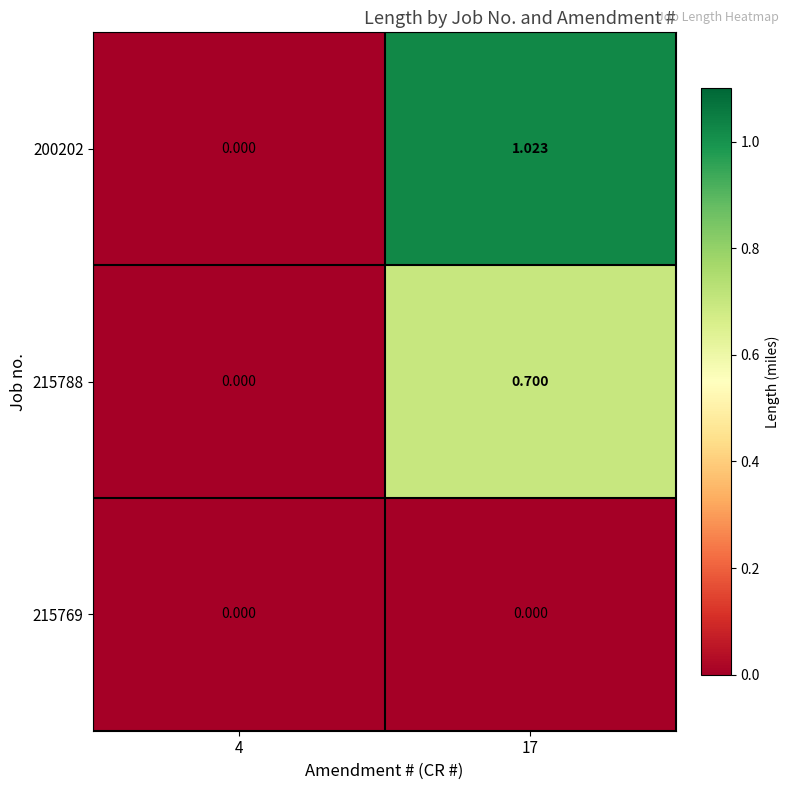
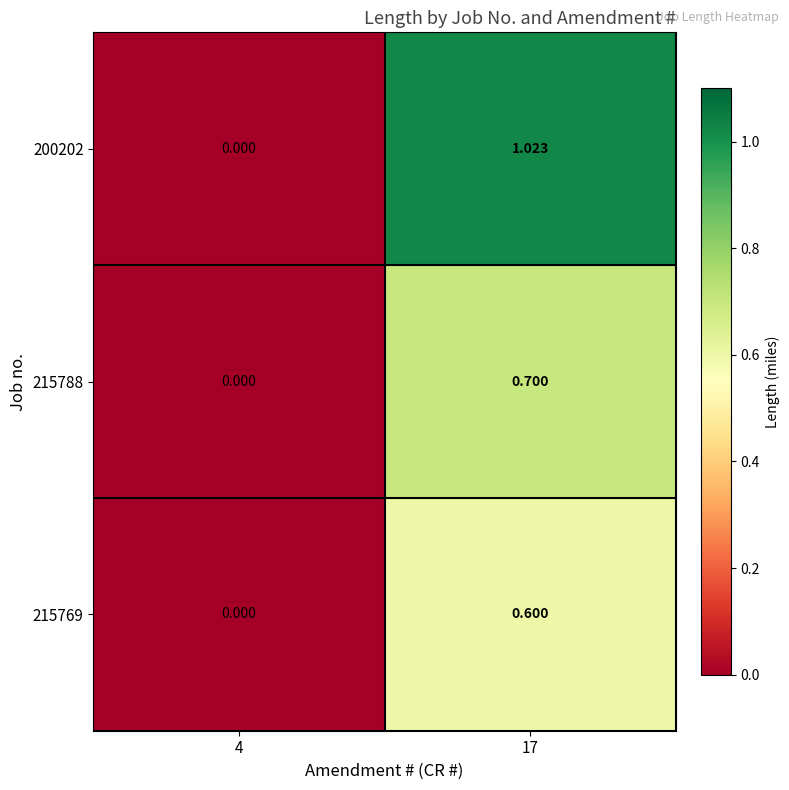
215769, 17: 0.000 -> 0.600
